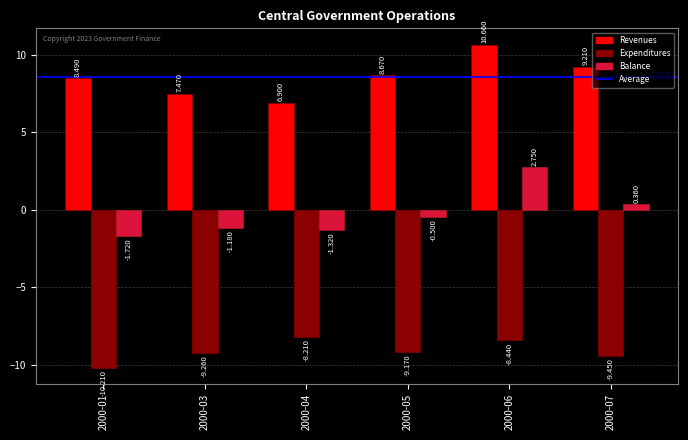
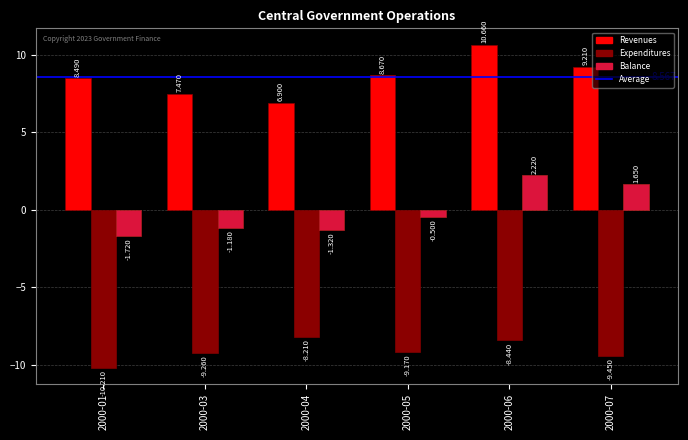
Balance, 2000-06: 2.750 -> 2.220
Balance, 2000-07: 0.360 -> 1.650
